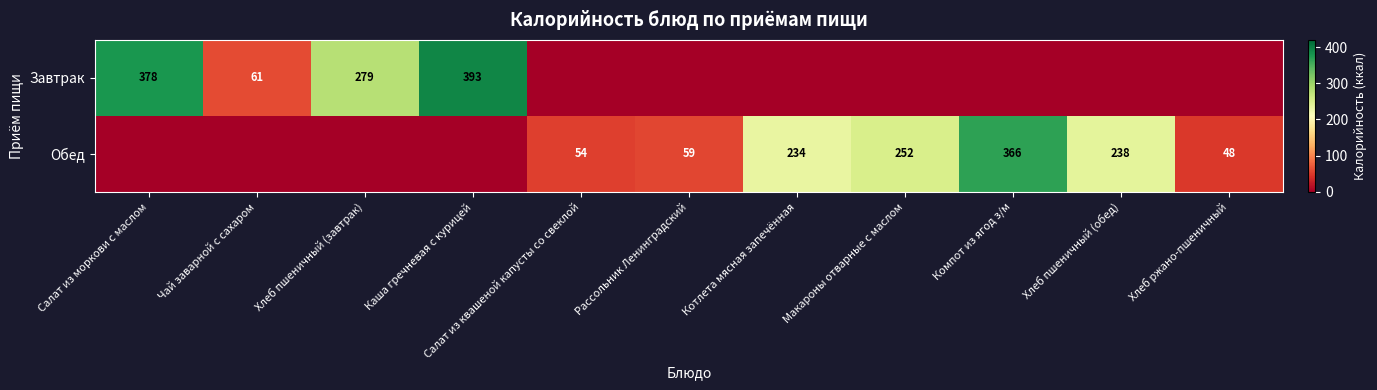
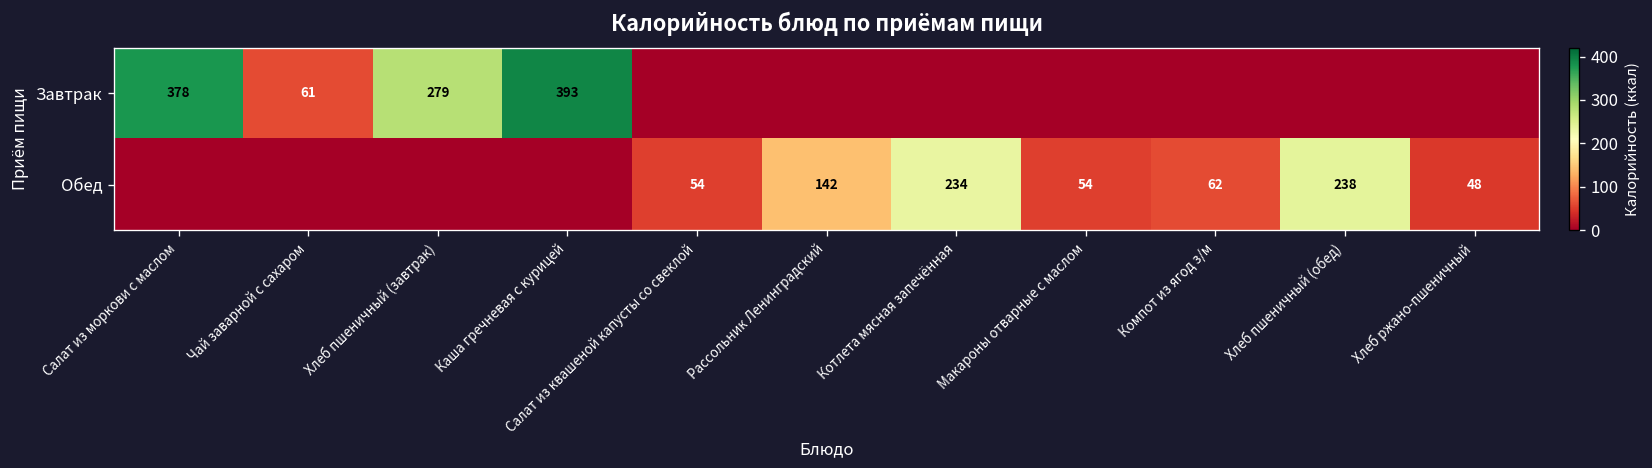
Обед, Рассольник Ленинградский: 59 -> 142
Обед, Макароны отварные с маслом: 252 -> 54
Обед, Компот из ягод з/м: 366 -> 62
